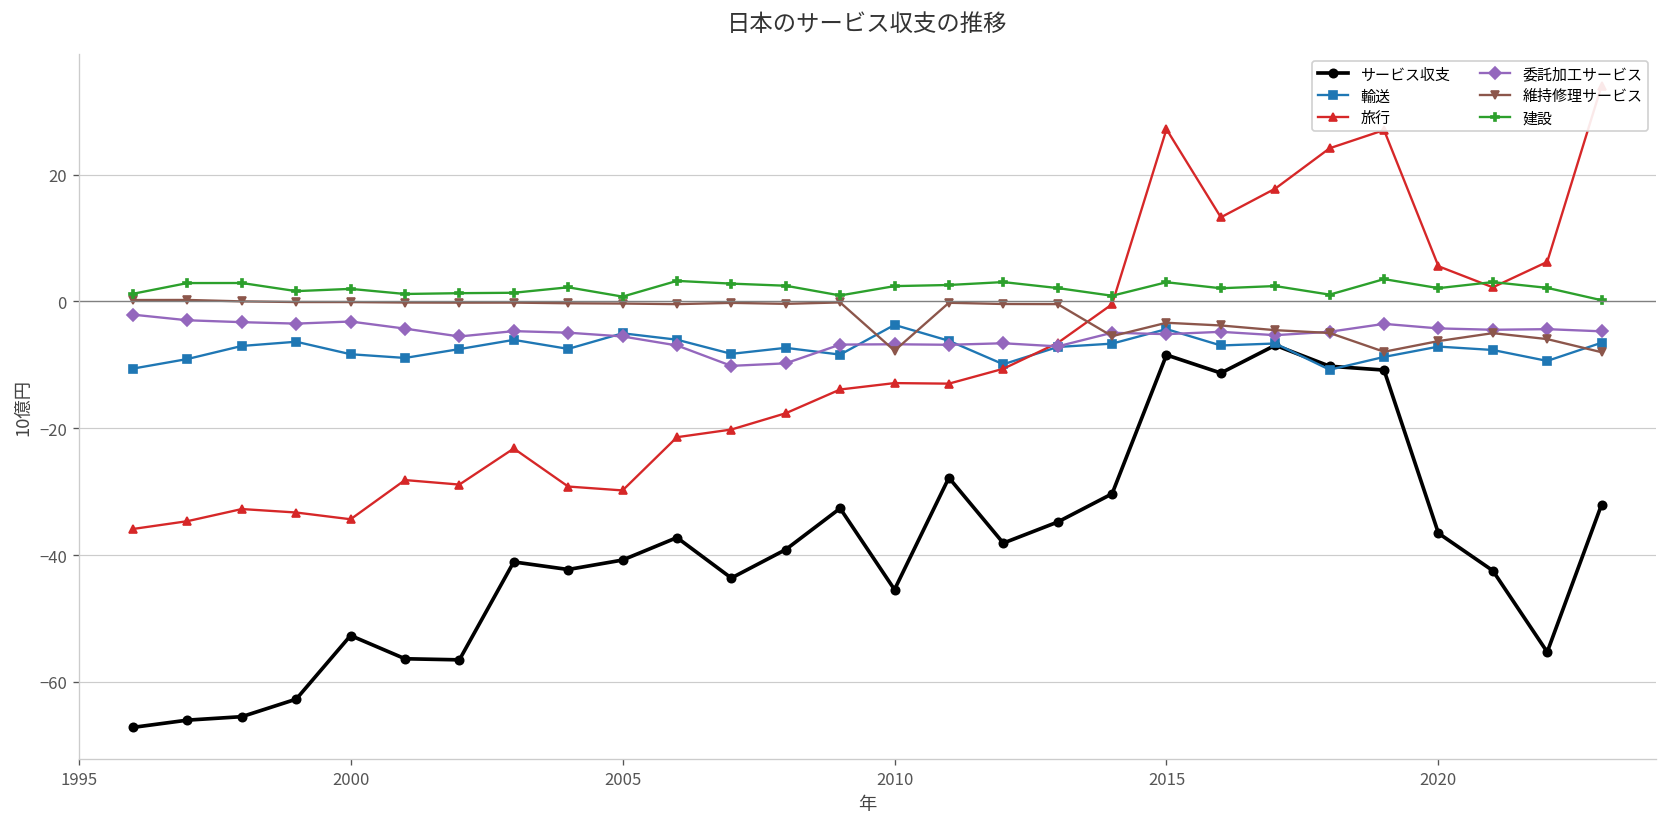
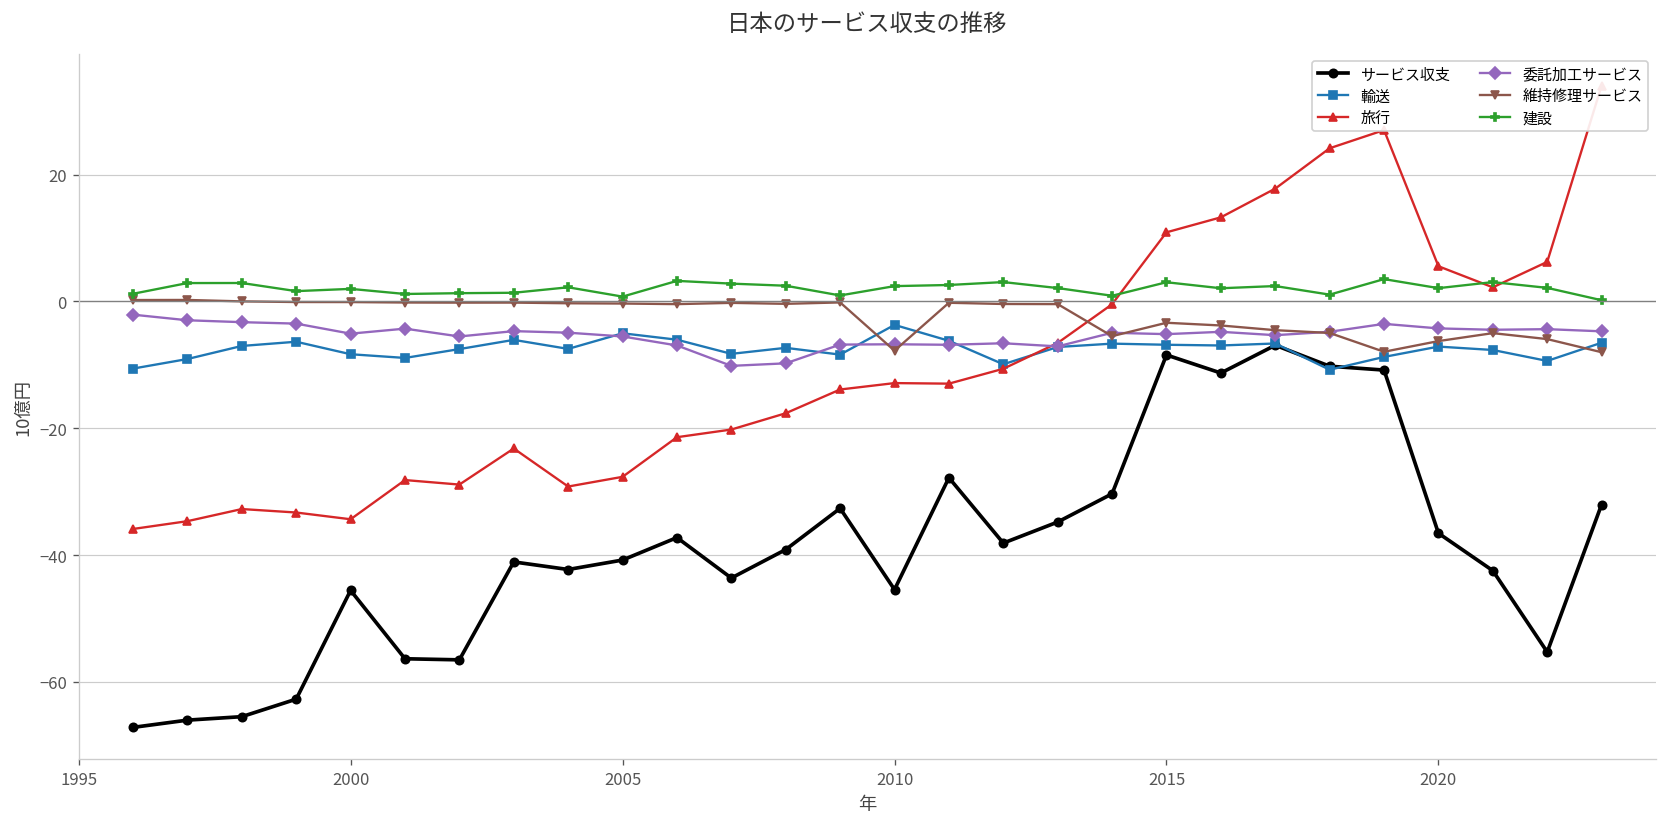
サービス収支, 2000: -53 -> -46
委託加工サービス, 2000: -3 -> -5
旅行, 2005: -30 -> -28
輸送, 2015: -4 -> -7
旅行, 2015: 27 -> 11
